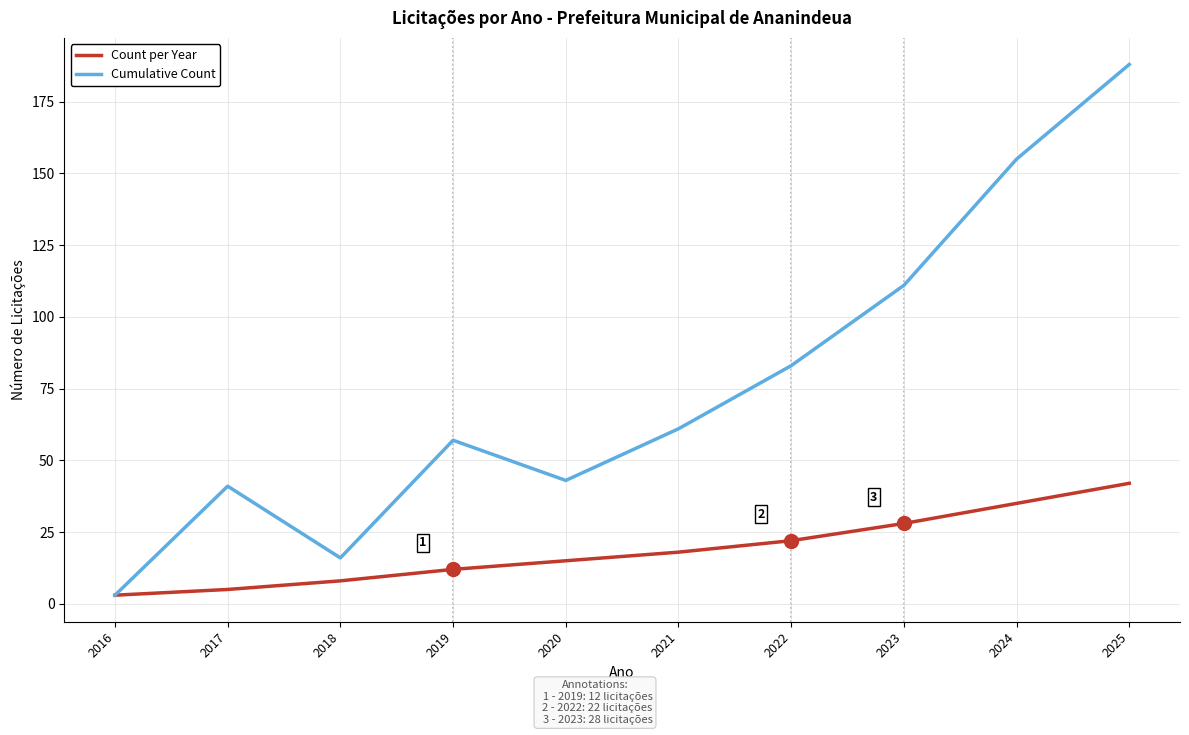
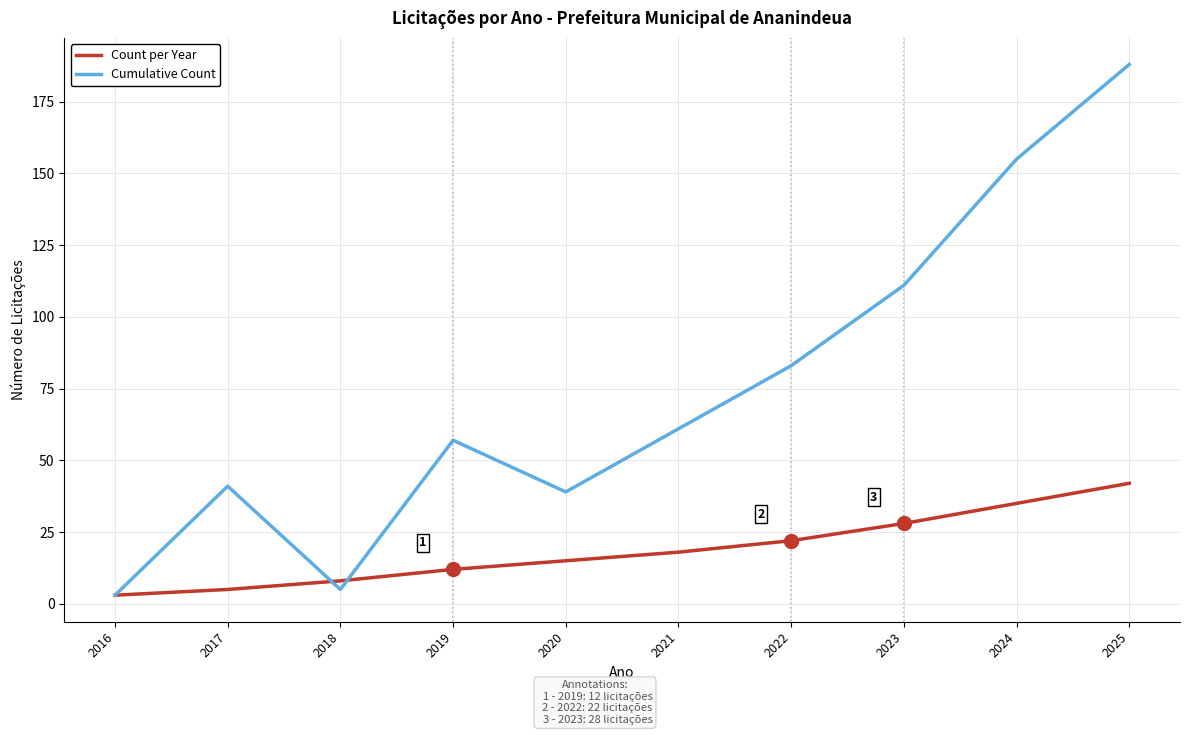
Cumulative Count, 2018: 16 -> 5
Cumulative Count, 2020: 43 -> 39
